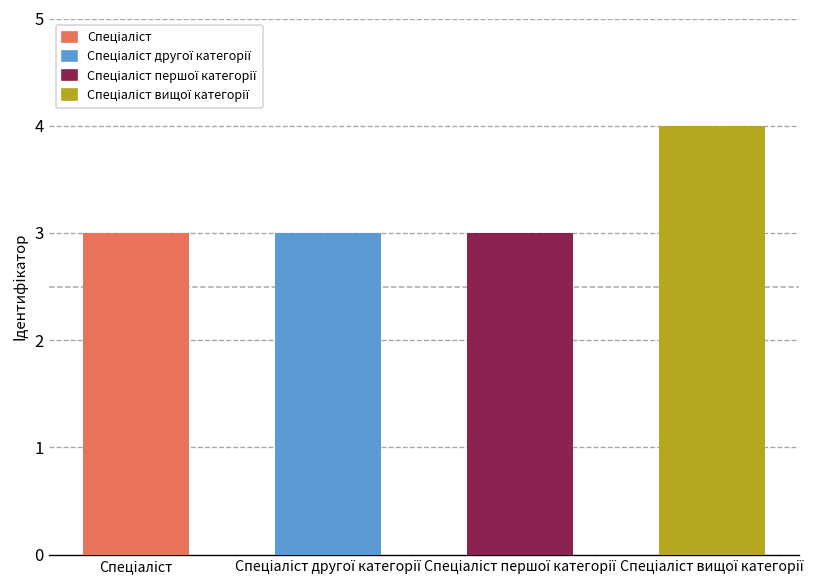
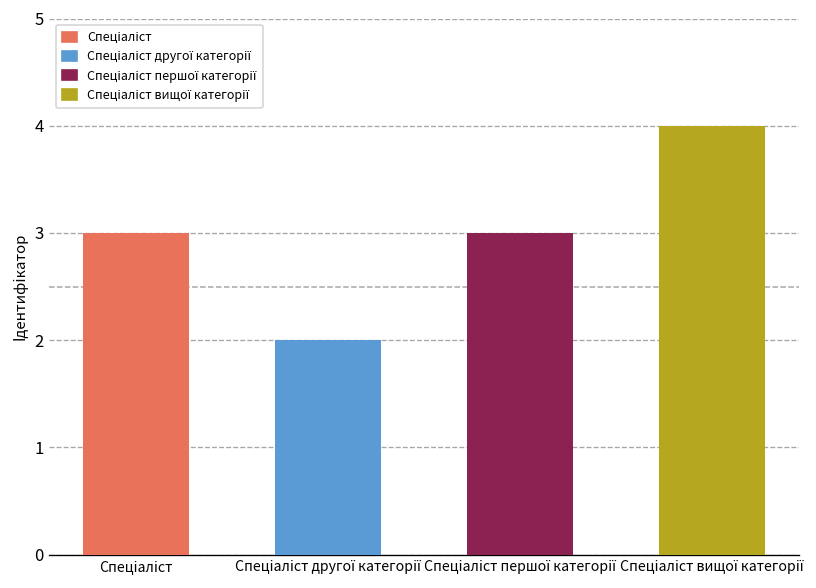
Спеціаліст другої категорії: 3 -> 2
